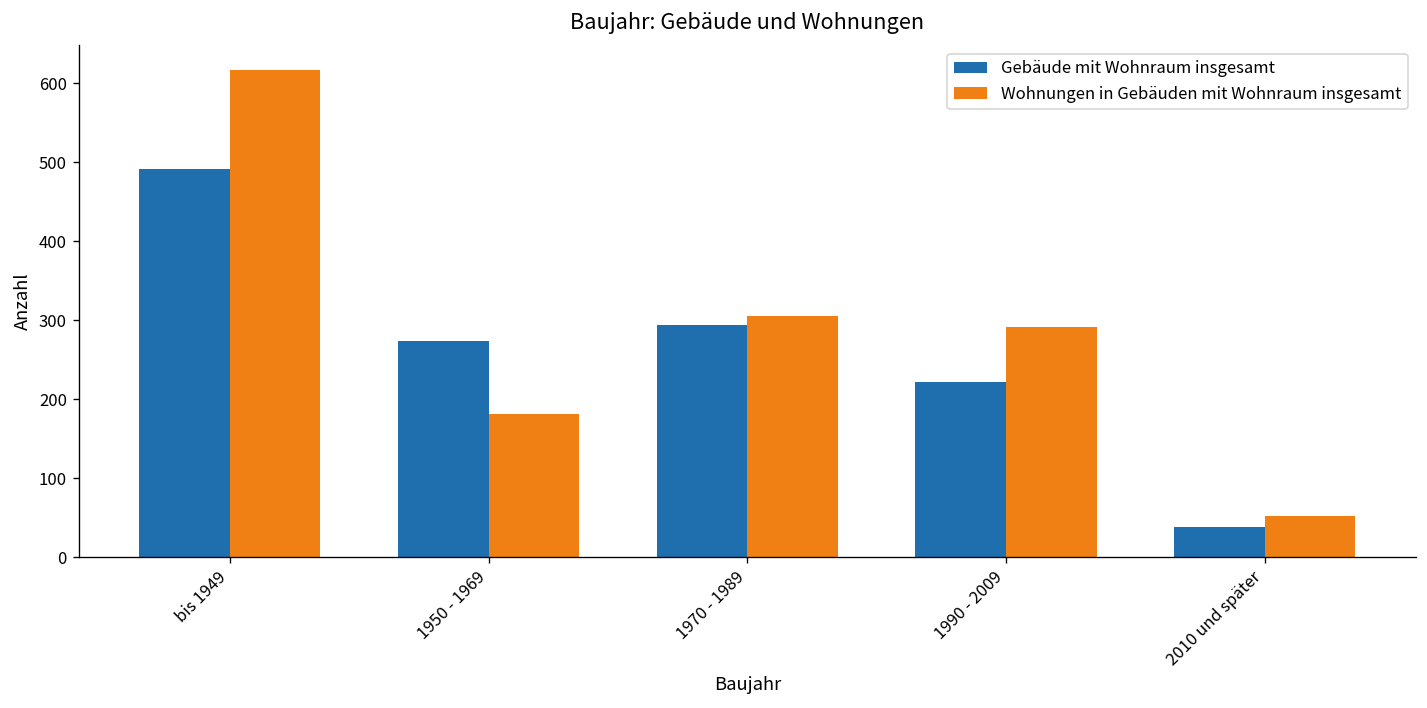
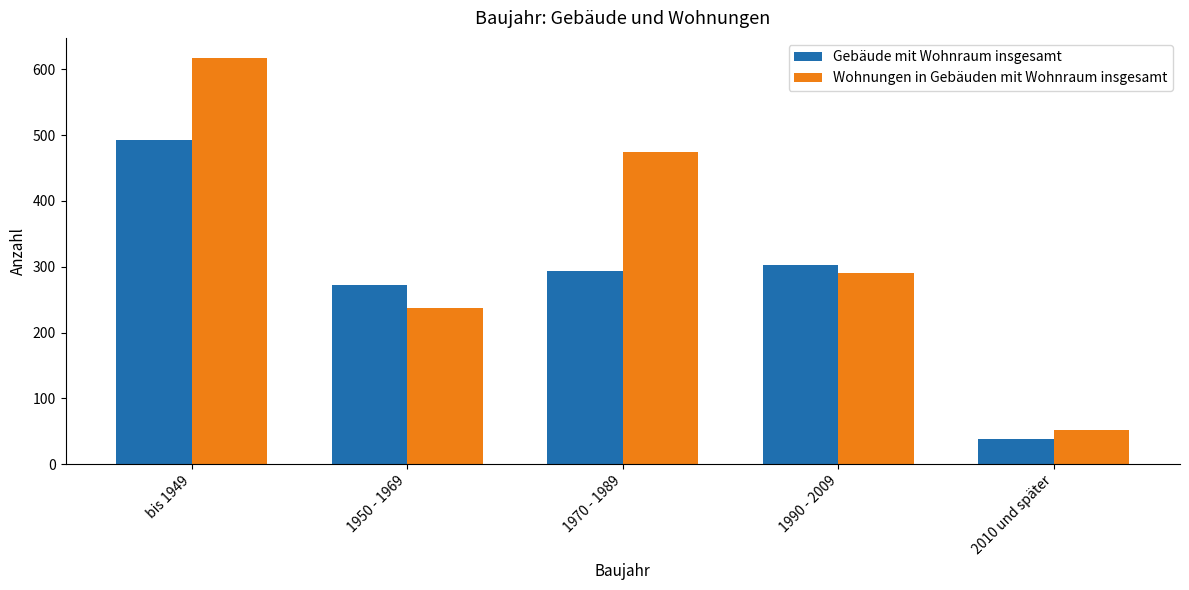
Wohnungen in Gebäuden mit Wohnraum insgesamt, 1950 - 1969: 180 -> 240
Wohnungen in Gebäuden mit Wohnraum insgesamt, 1970 - 1989: 310 -> 470
Gebäude mit Wohnraum insgesamt, 1990 - 2009: 220 -> 300
